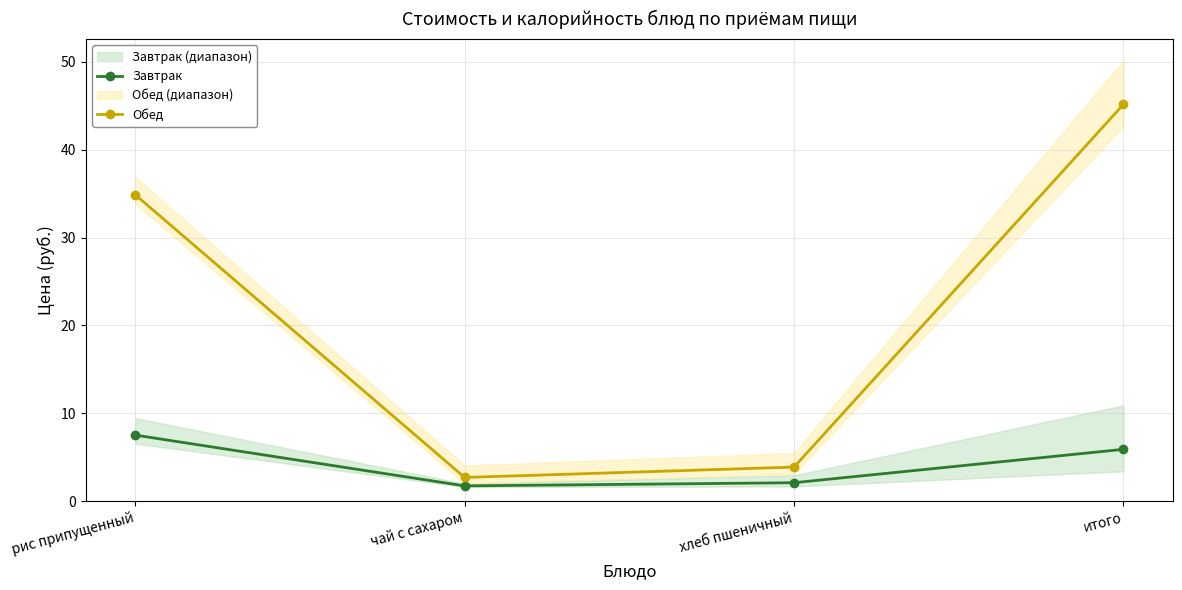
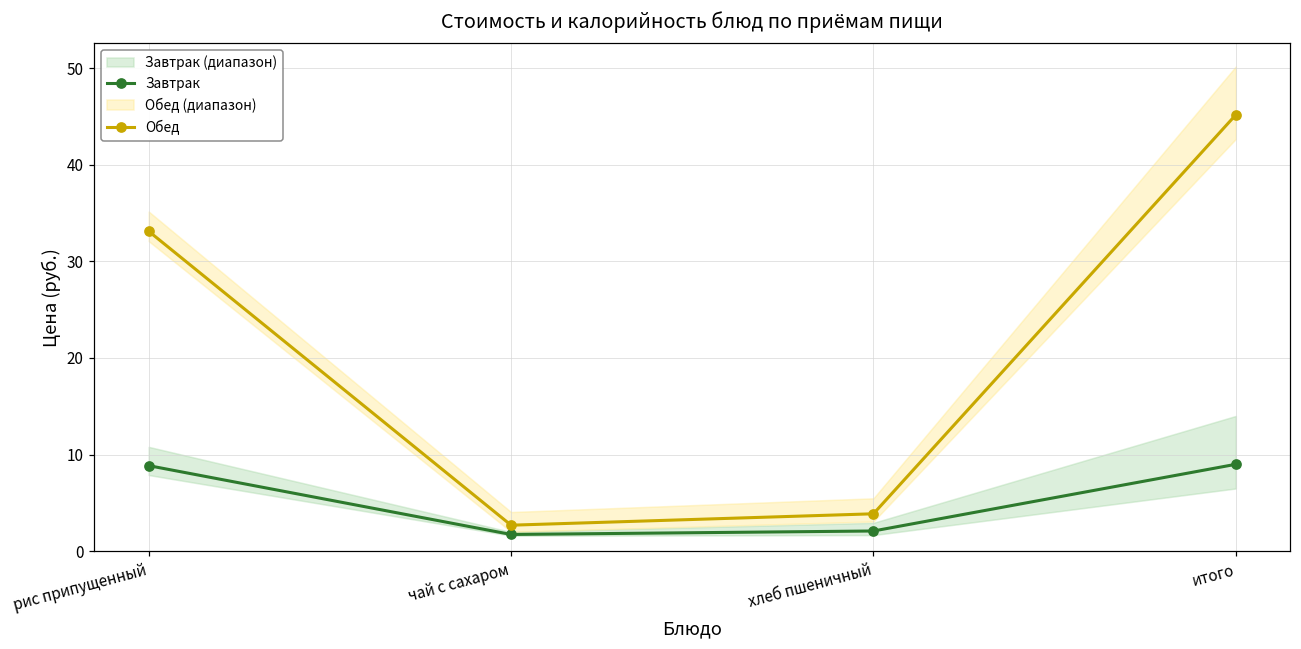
Завтрак, рис припущенный: 8 -> 9
Обед, рис припущенный: 35 -> 33
Завтрак, итого: 6 -> 9
